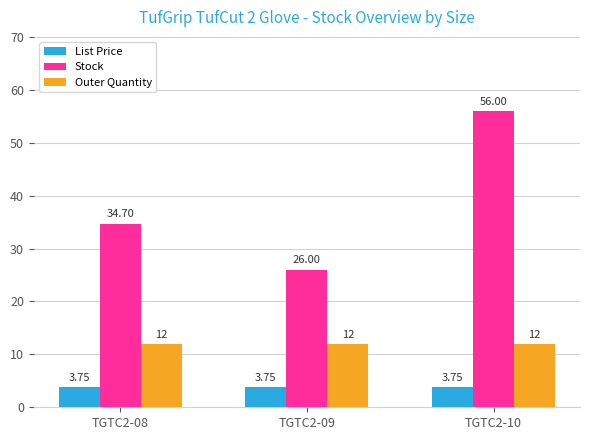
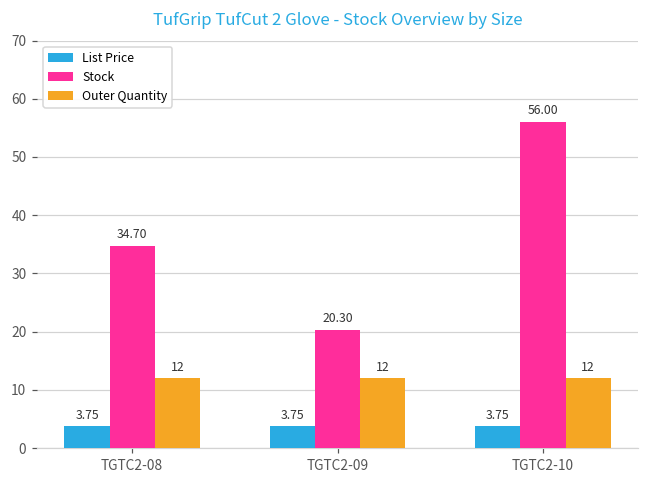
Stock, TGTC2-09: 26.00 -> 20.30
